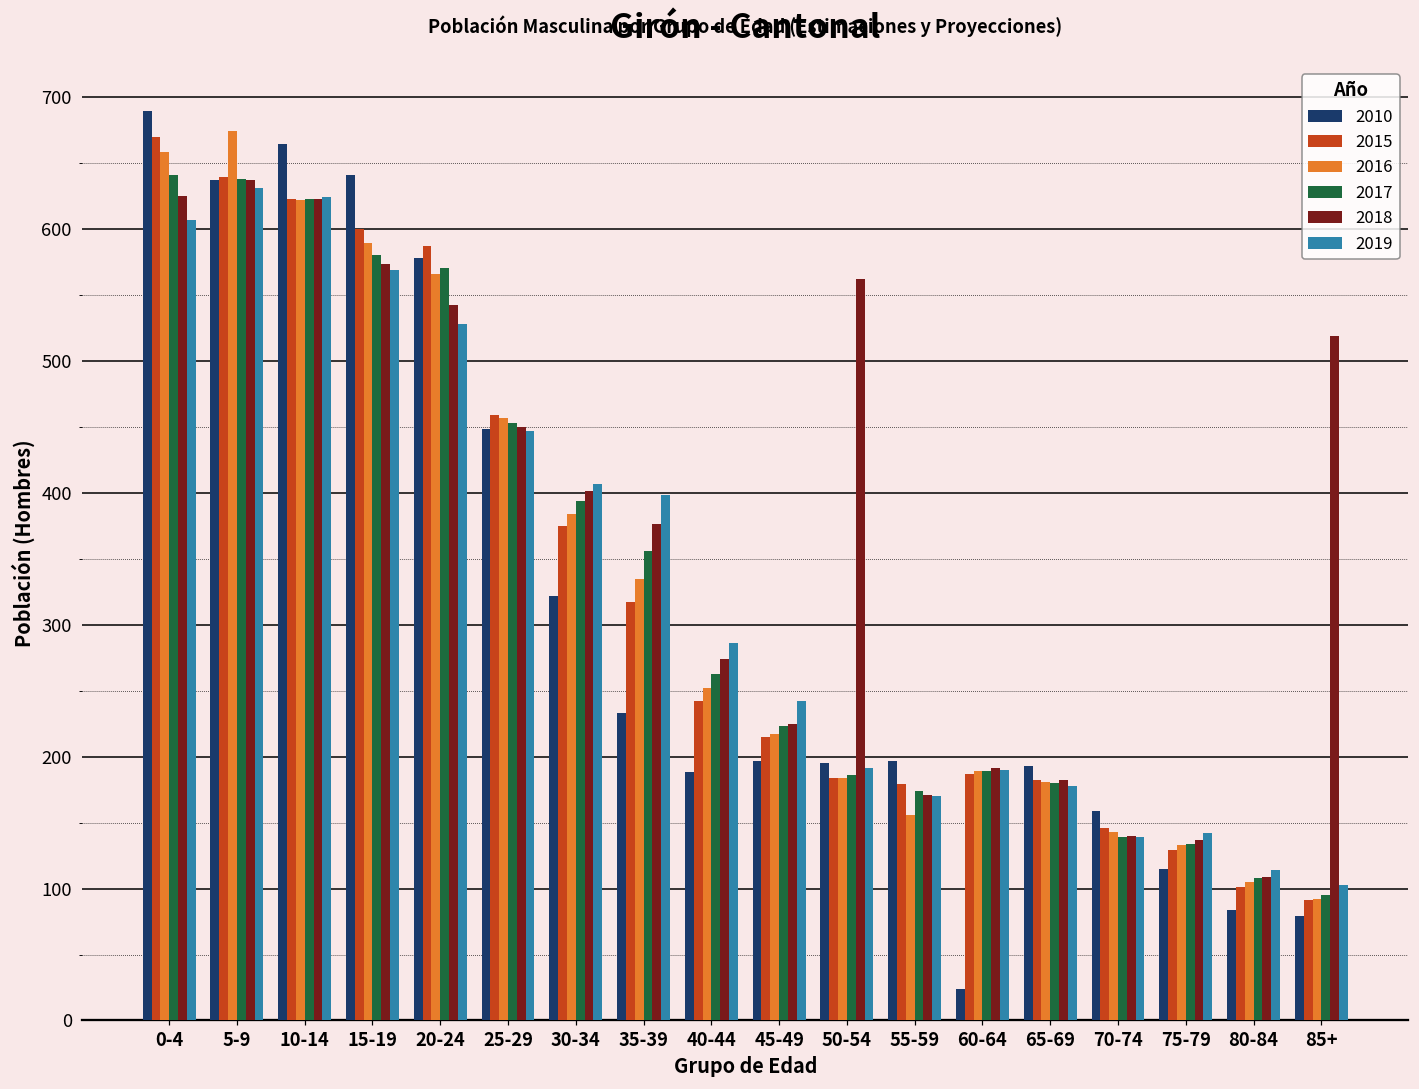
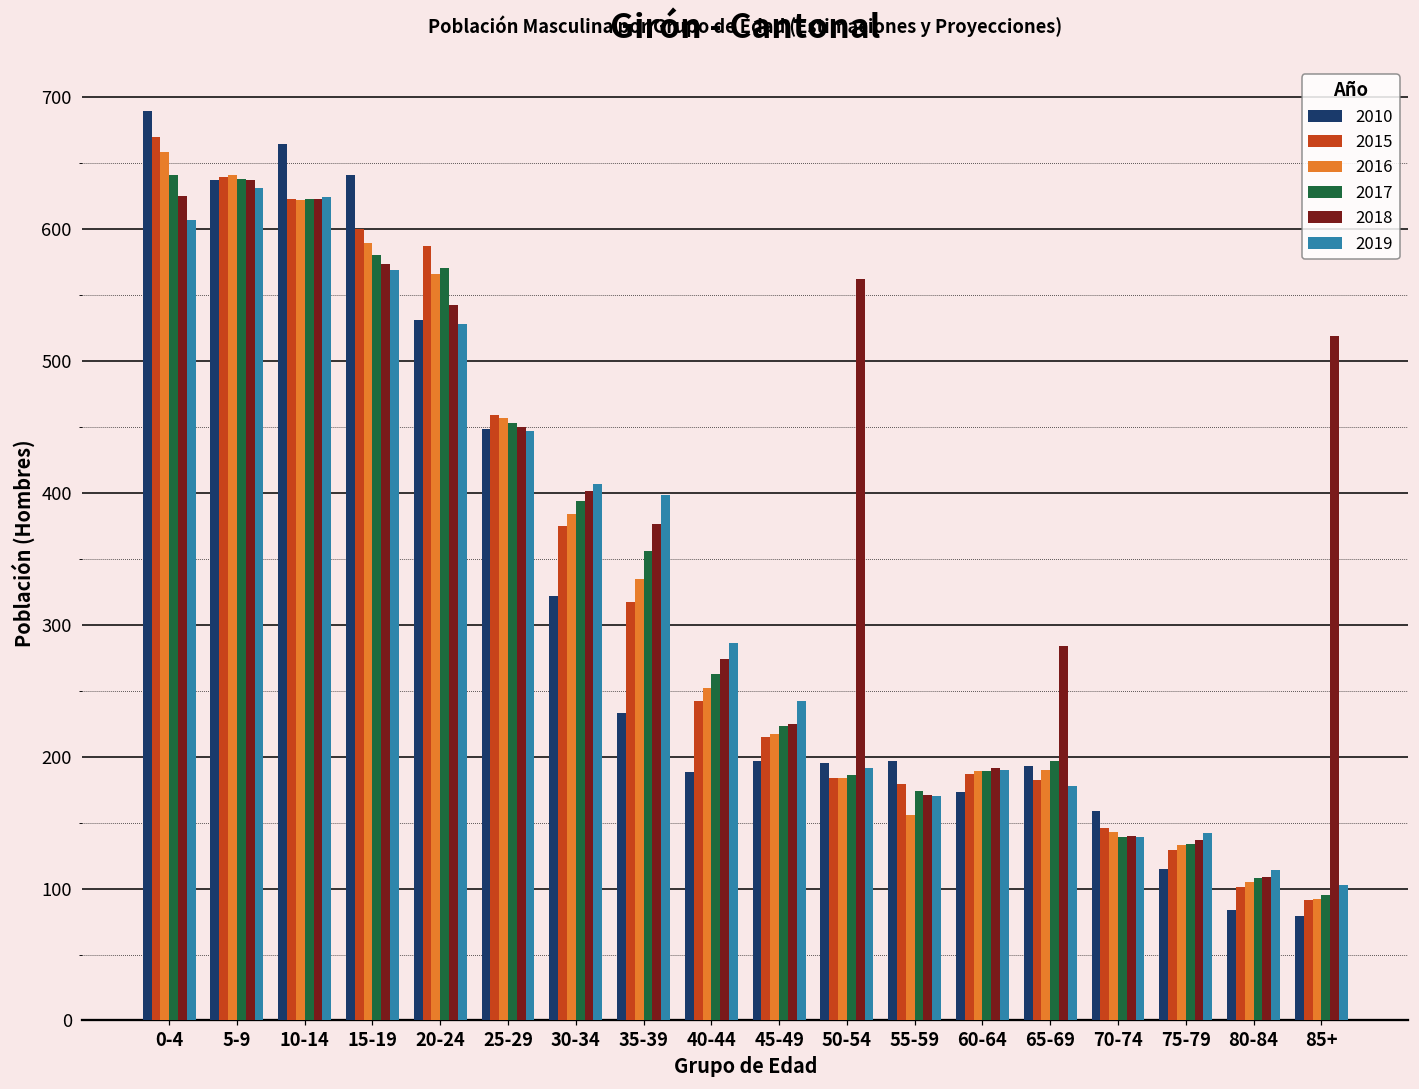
2016, 5-9: 674 -> 641
2010, 20-24: 578 -> 531
2010, 60-64: 24 -> 173
2016, 65-69: 181 -> 190
2017, 65-69: 180 -> 197
2018, 65-69: 182 -> 284
